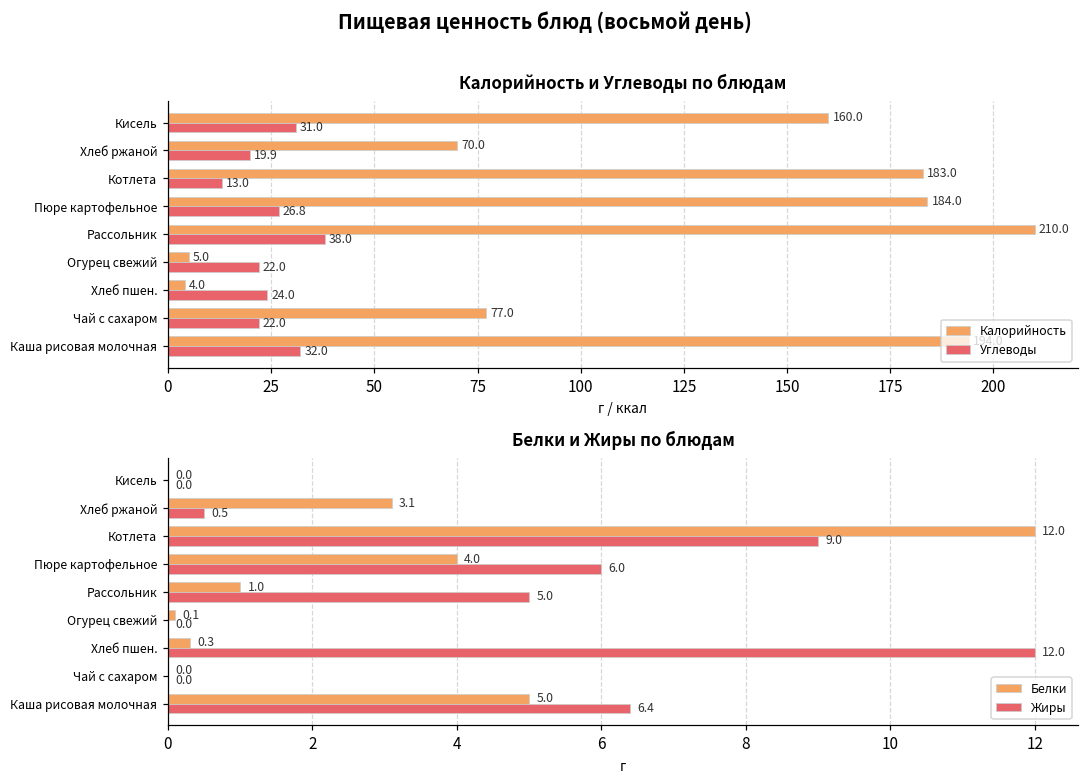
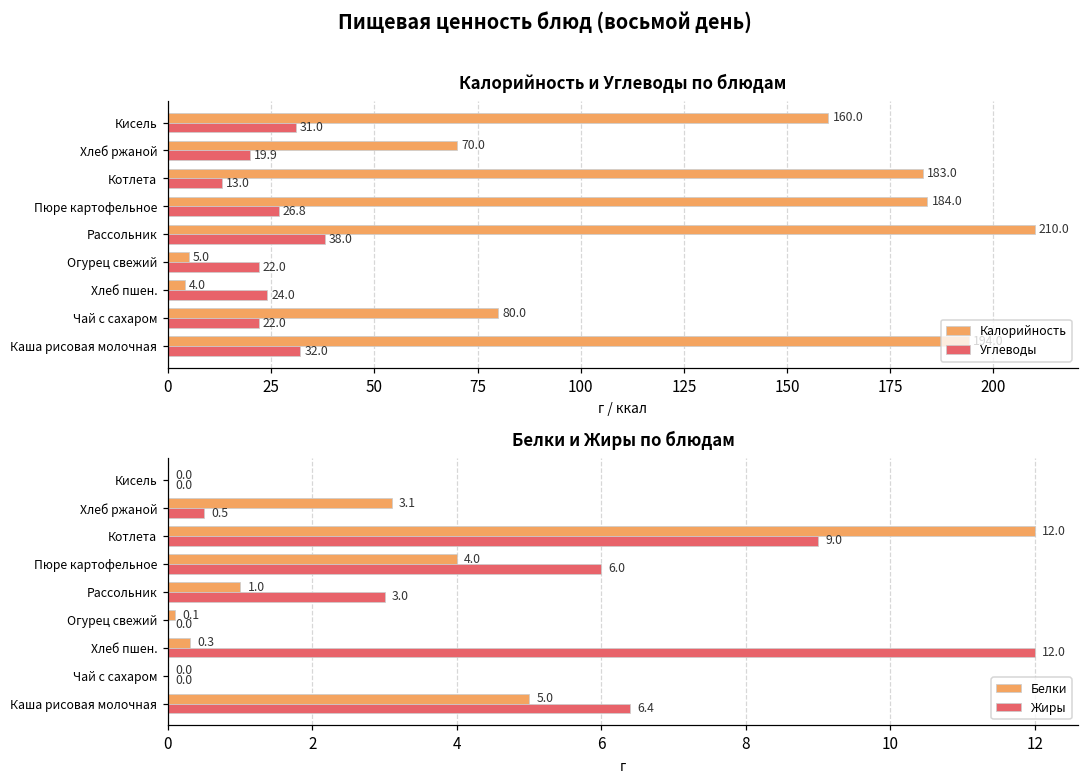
Калорийность и Углеводы по блюдам, Калорийность, Чай с сахаром: 77.0 -> 80.0
Белки и Жиры по блюдам, Жиры, Рассольник: 5.0 -> 3.0
